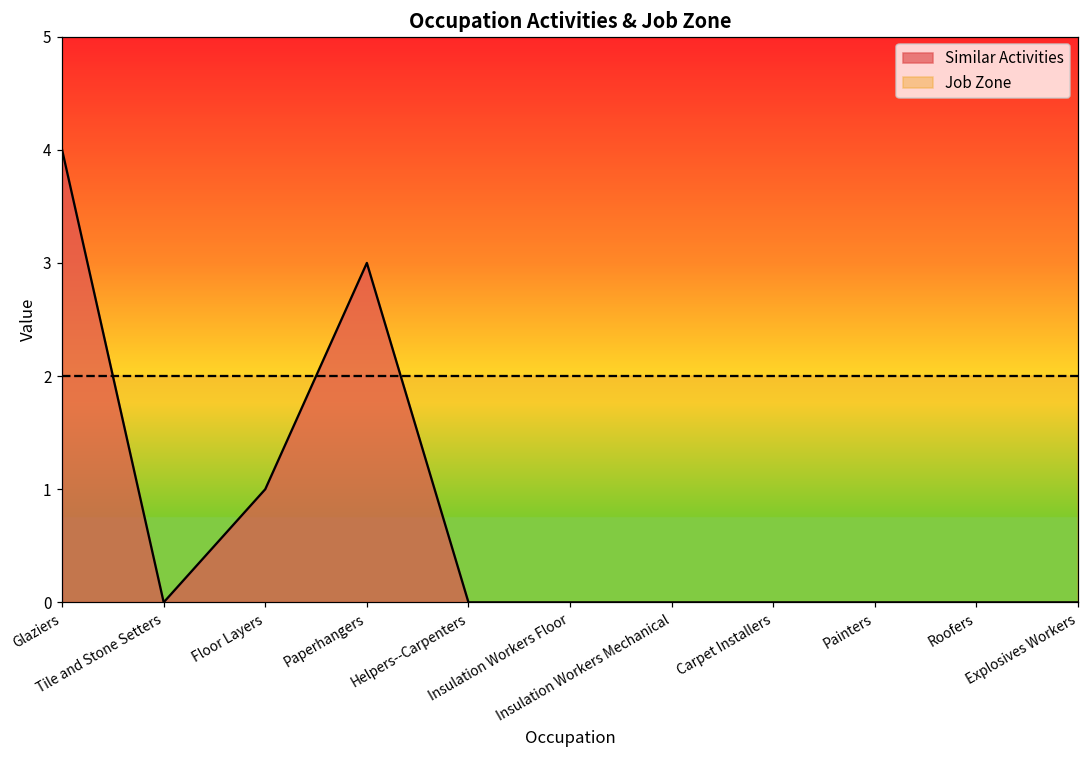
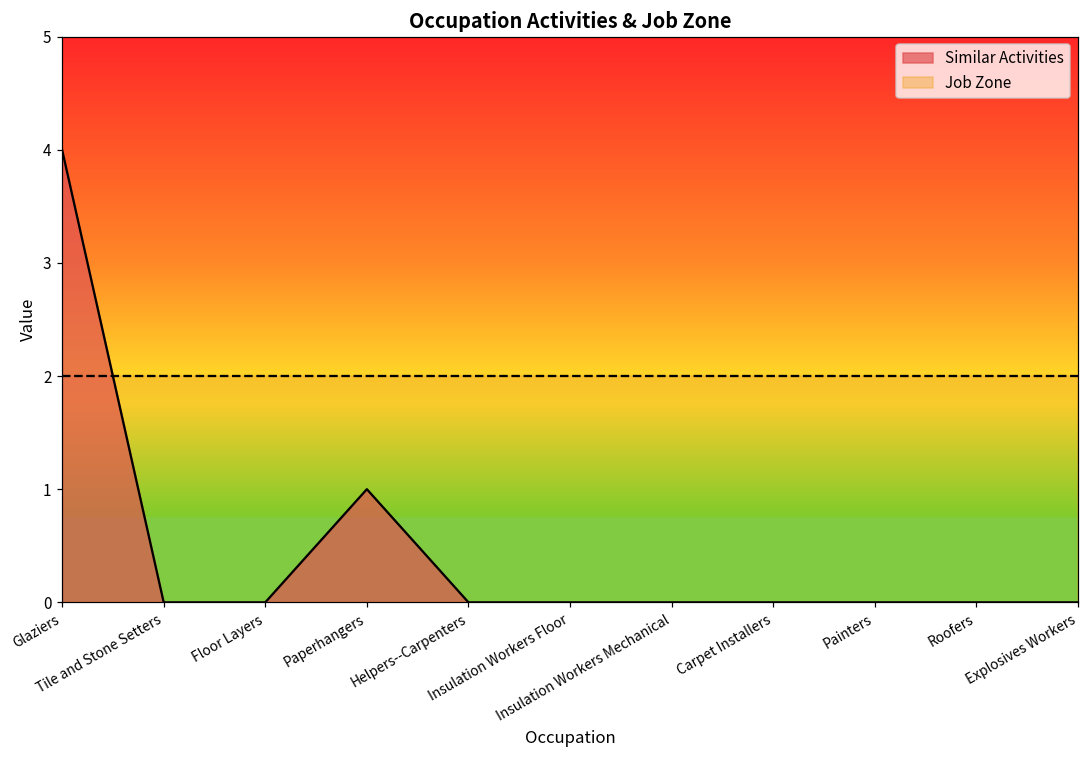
Similar Activities, Floor Layers: 1 -> 0
Similar Activities, Paperhangers: 3 -> 1
